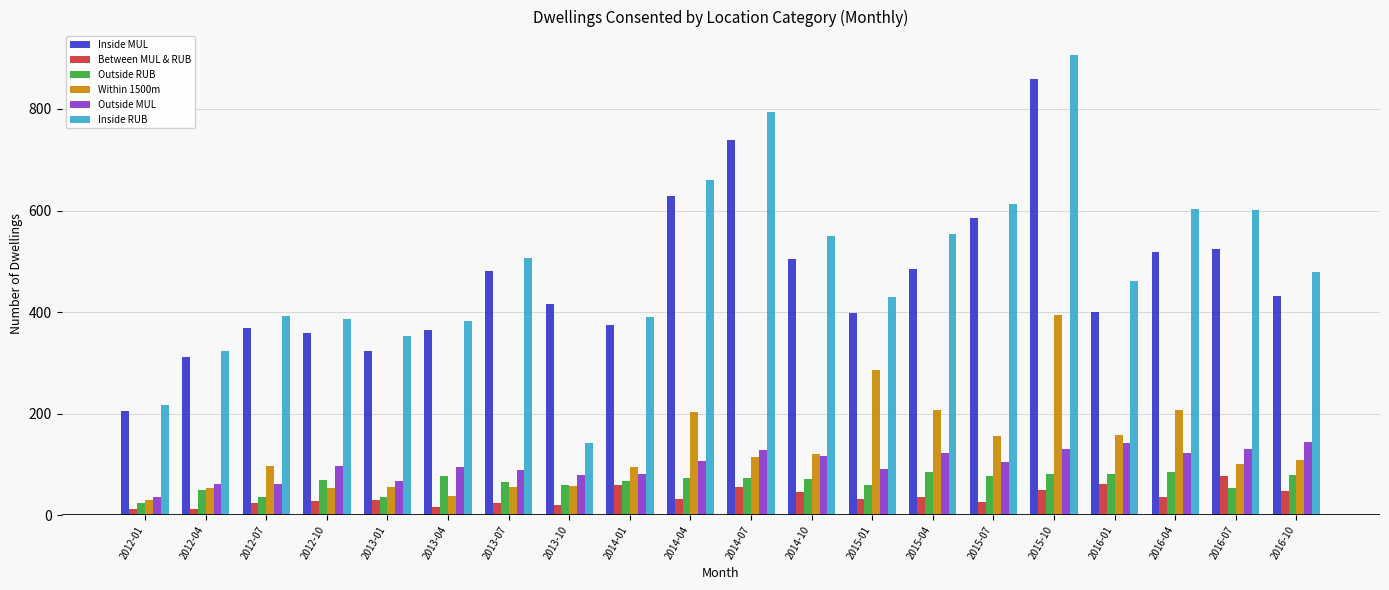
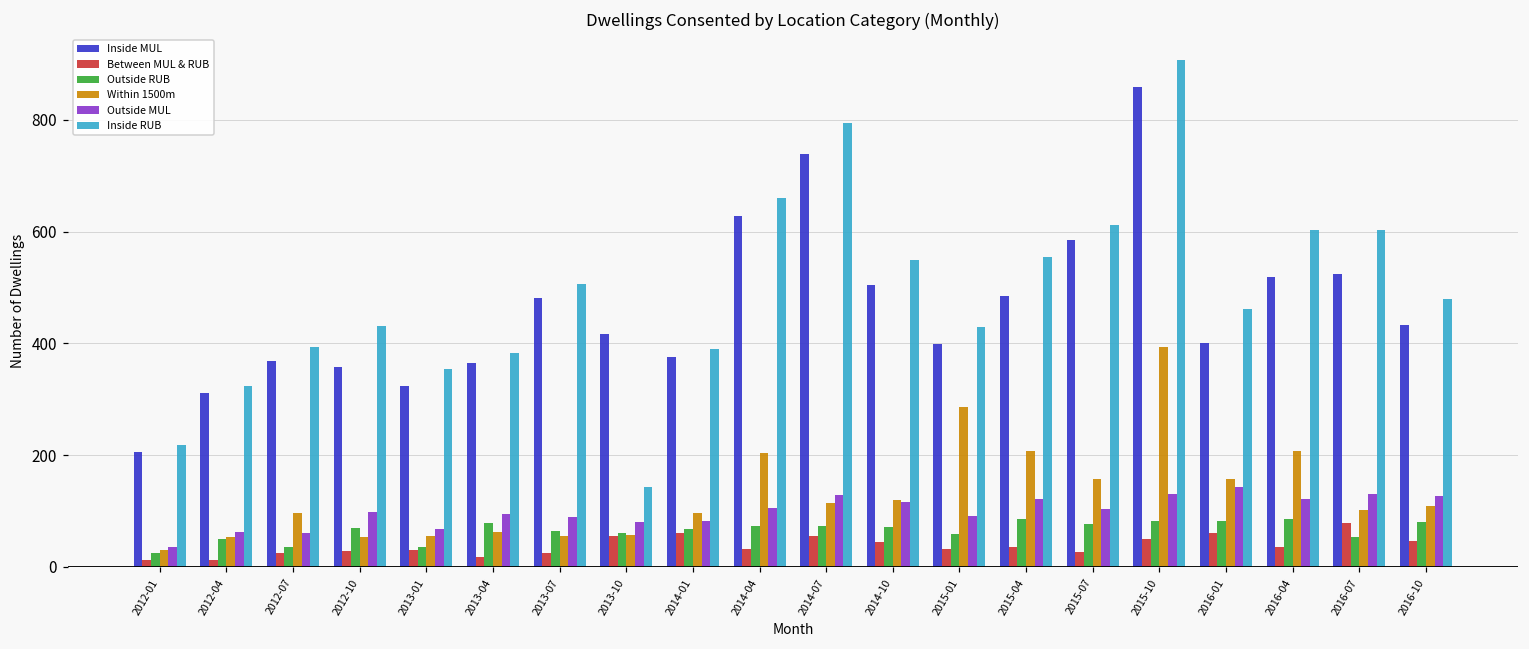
Inside RUB, 2012-10: 390 -> 430
Within 1500m, 2013-04: 40 -> 60
Between MUL & RUB, 2013-10: 20 -> 60
Outside MUL, 2016-10: 150 -> 130
